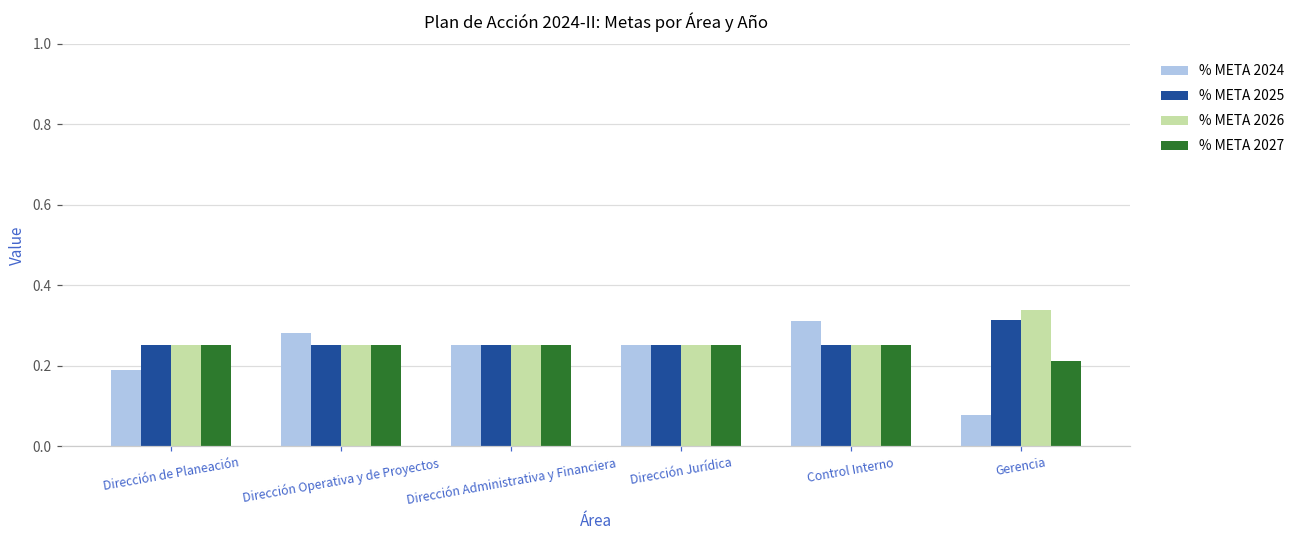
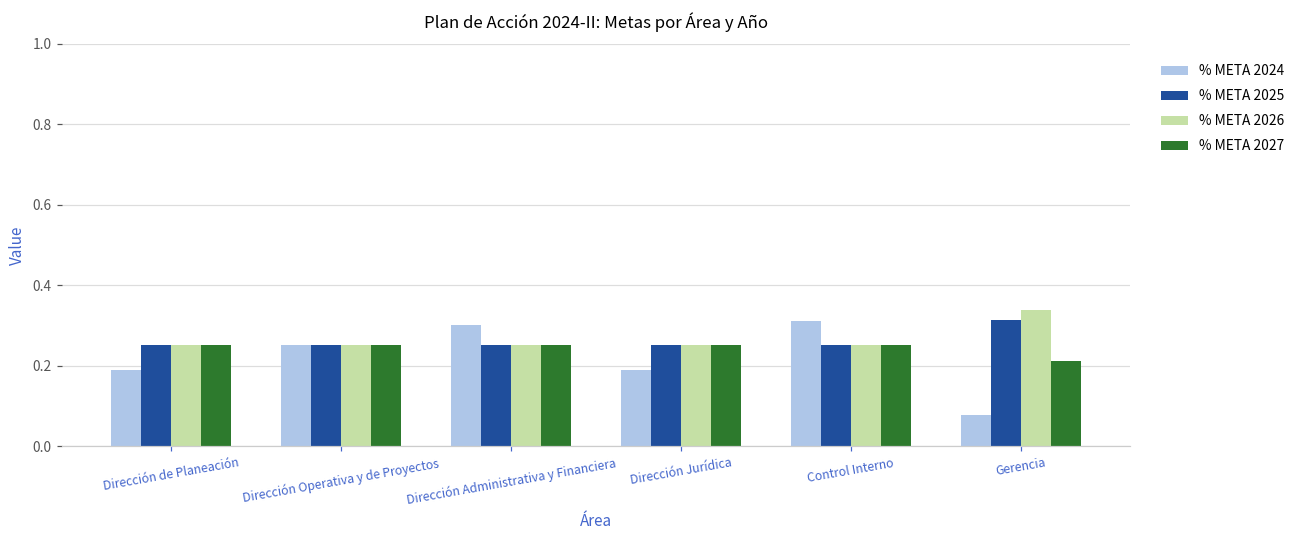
% META 2024, Dirección Operativa y de Proyectos: 0.28 -> 0.25
% META 2024, Dirección Administrativa y Financiera: 0.25 -> 0.30
% META 2024, Dirección Jurídica: 0.25 -> 0.19
